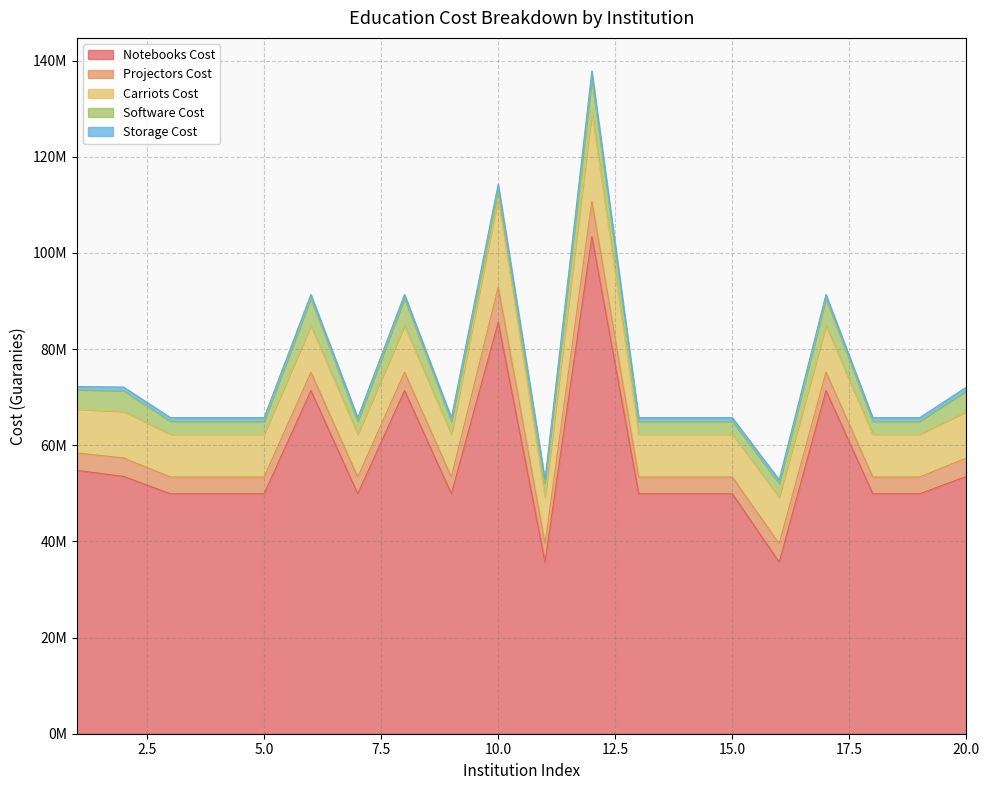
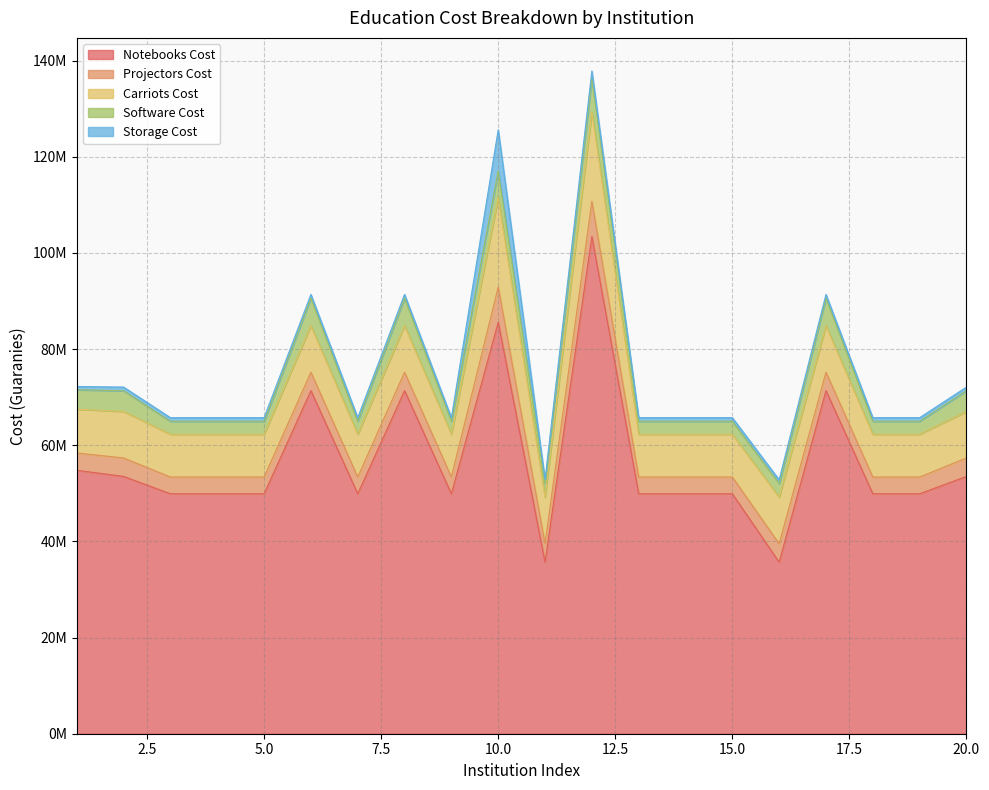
Software Cost, 10.0: 1000000 -> 6000000
Storage Cost, 10.0: 2000000 -> 9000000
